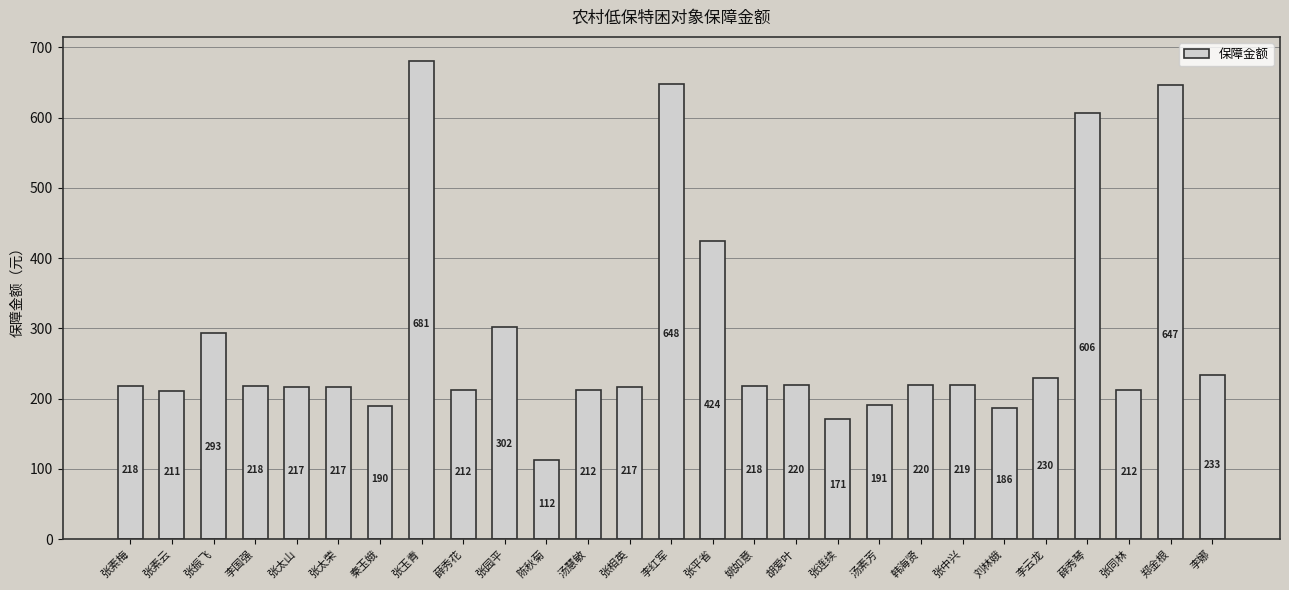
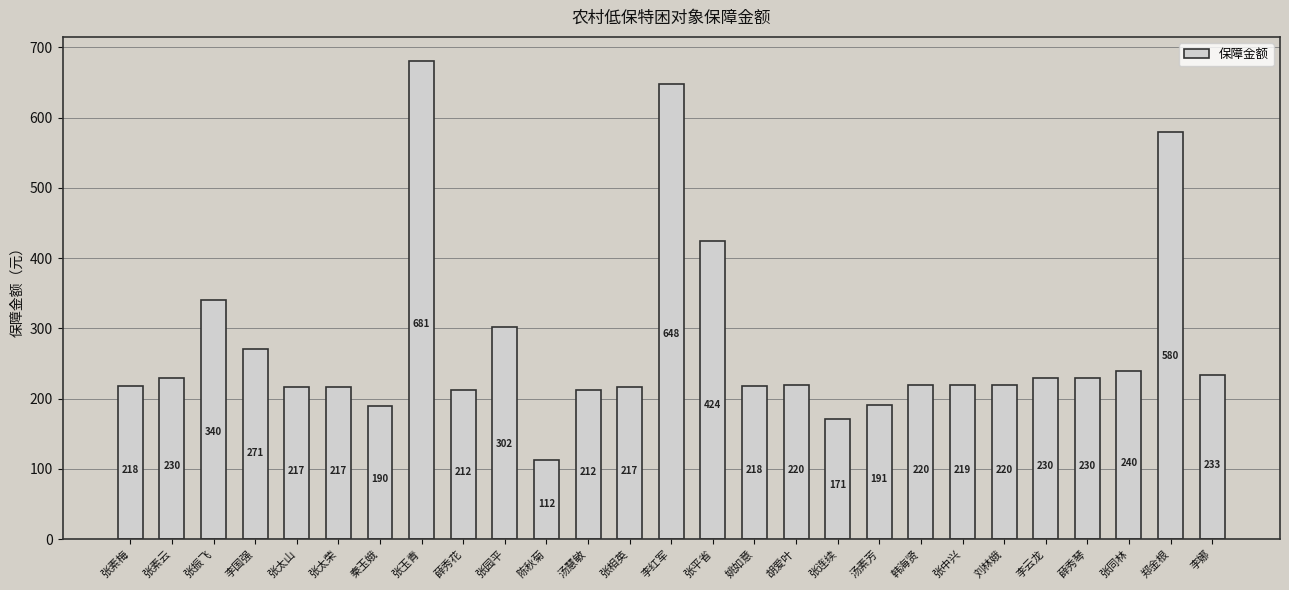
张素云: 211 -> 230
张振飞: 293 -> 340
李国强: 218 -> 271
刘林娥: 186 -> 220
薛秀琴: 606 -> 230
张同林: 212 -> 240
郑金根: 647 -> 580
